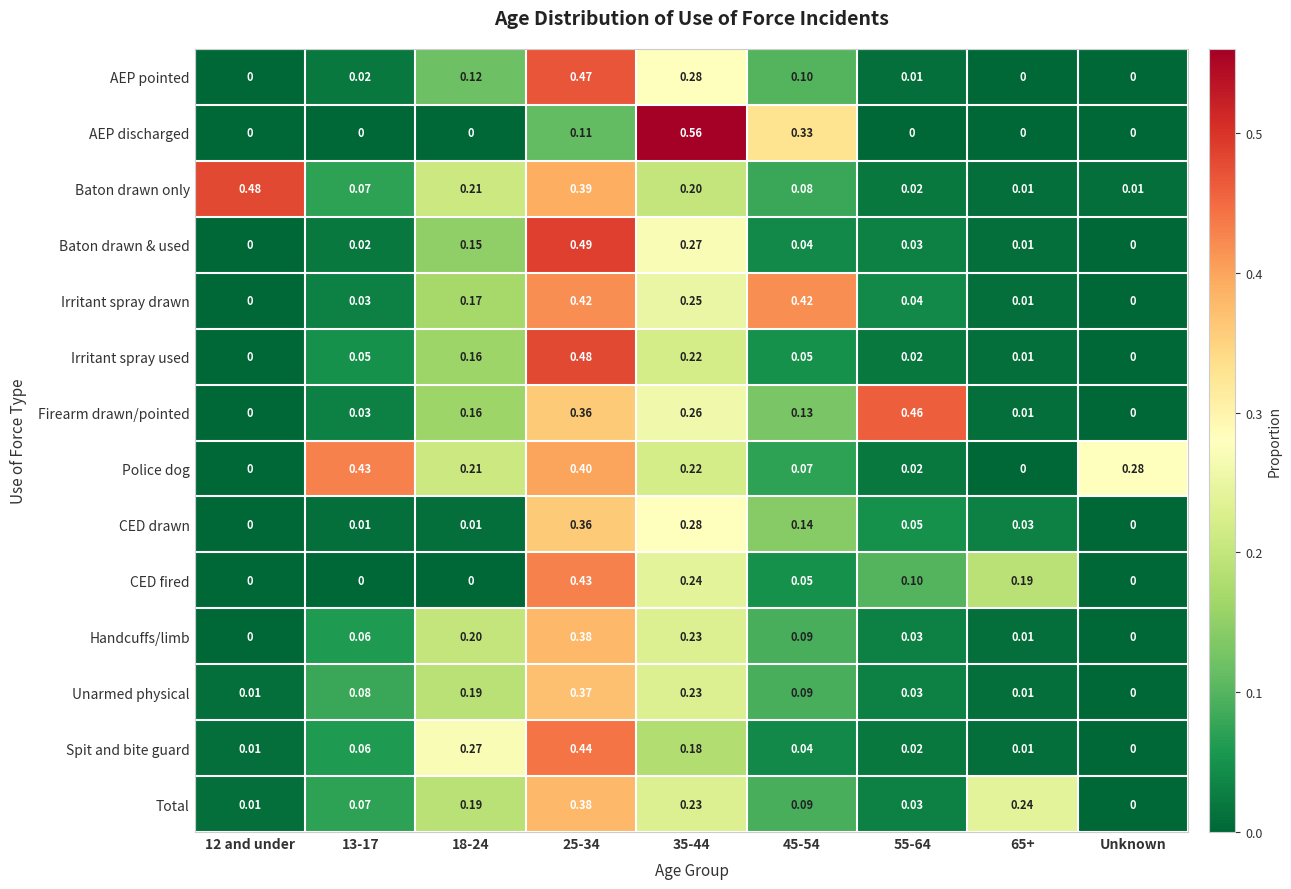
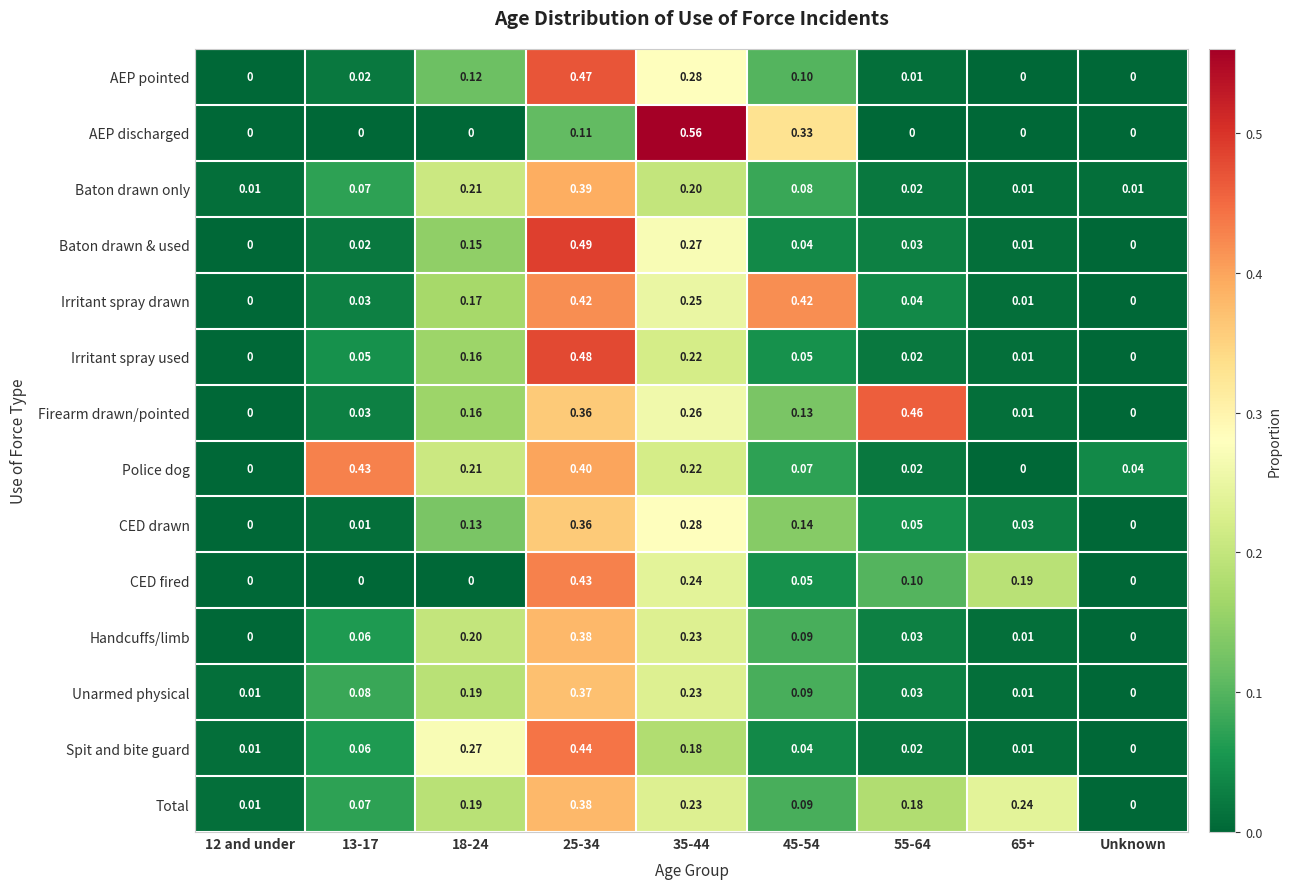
Baton drawn only, 12 and under: 0.48 -> 0.01
Police dog, Unknown: 0.28 -> 0.04
CED drawn, 18-24: 0.01 -> 0.13
Total, 55-64: 0.03 -> 0.18
